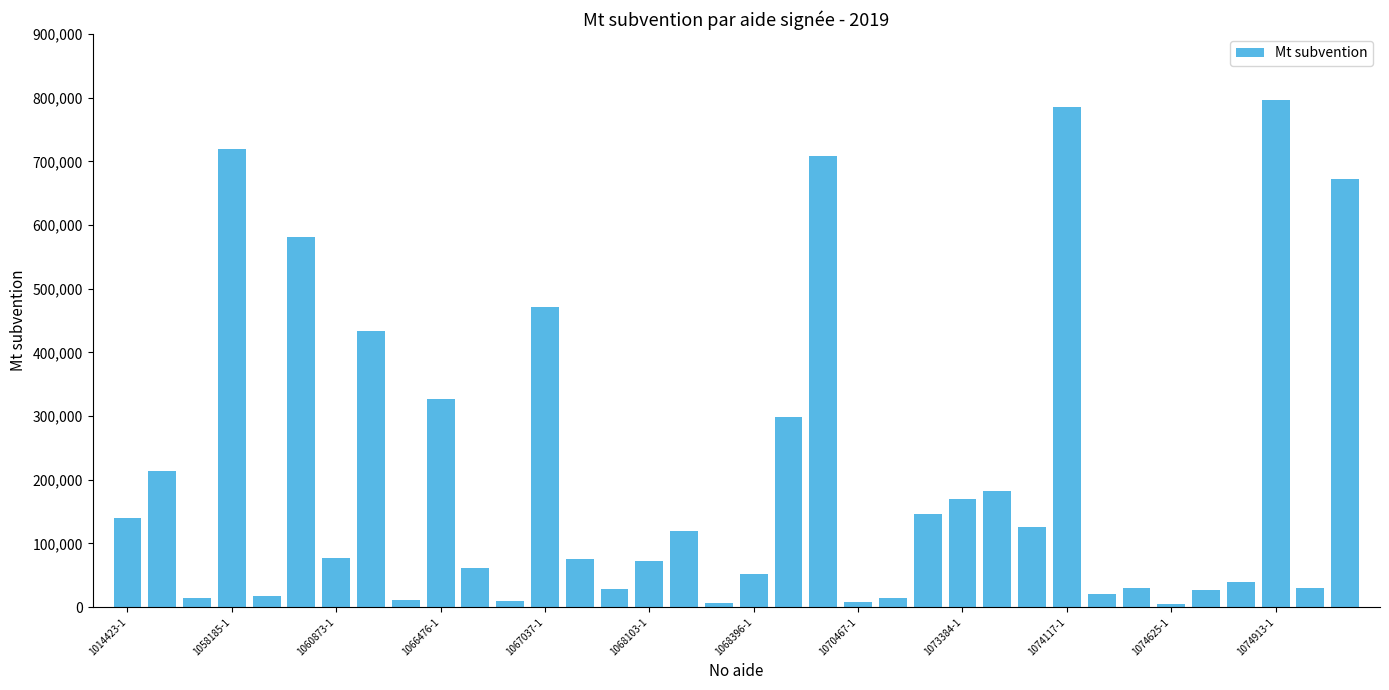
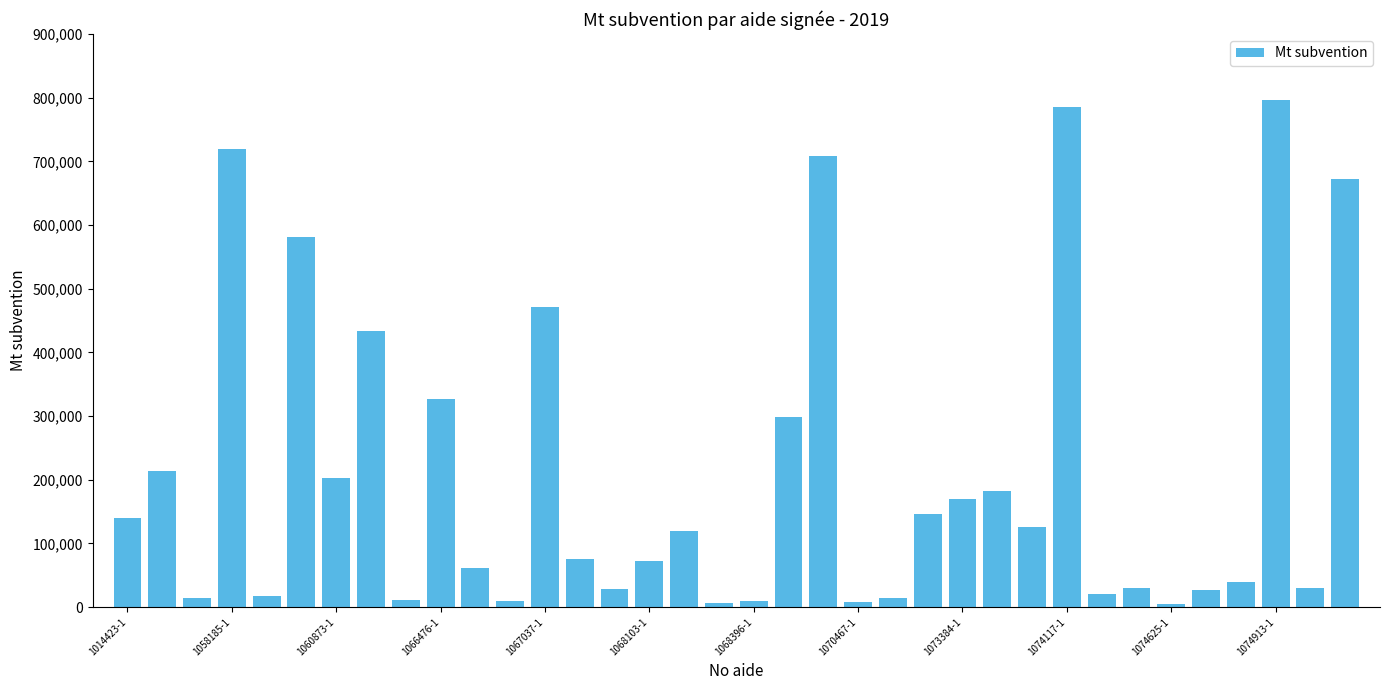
1060873-1: 80,000 -> 200,000
1068396-1: 50,000 -> 10,000
